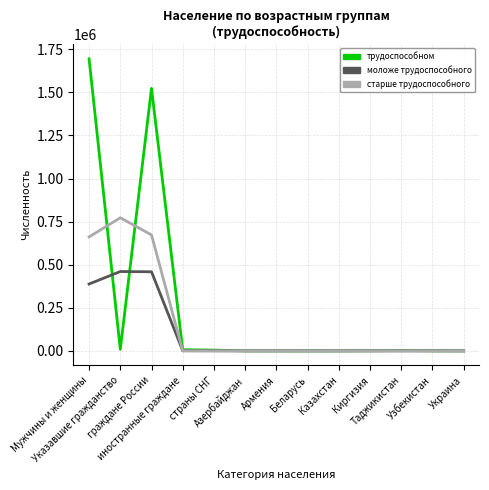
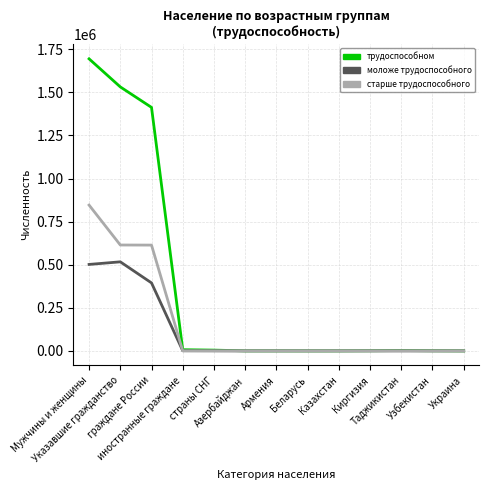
моложе трудоспособного, Мужчины и женщины: 390000 -> 500000
старше трудоспособного, Мужчины и женщины: 660000 -> 850000
трудоспособном, Указавшие гражданство: 10000 -> 1530000
моложе трудоспособного, Указавшие гражданство: 460000 -> 520000
старше трудоспособного, Указавшие гражданство: 770000 -> 610000
трудоспособном, граждане России: 1520000 -> 1410000
моложе трудоспособного, граждане России: 460000 -> 390000
старше трудоспособного, граждане России: 670000 -> 610000
